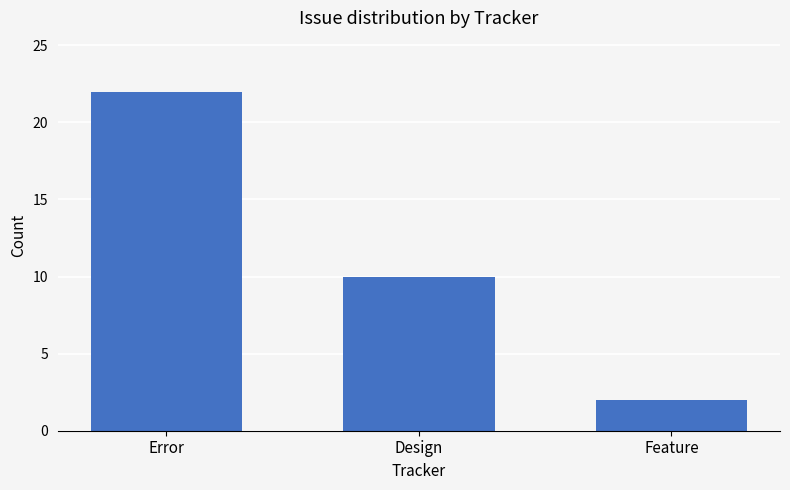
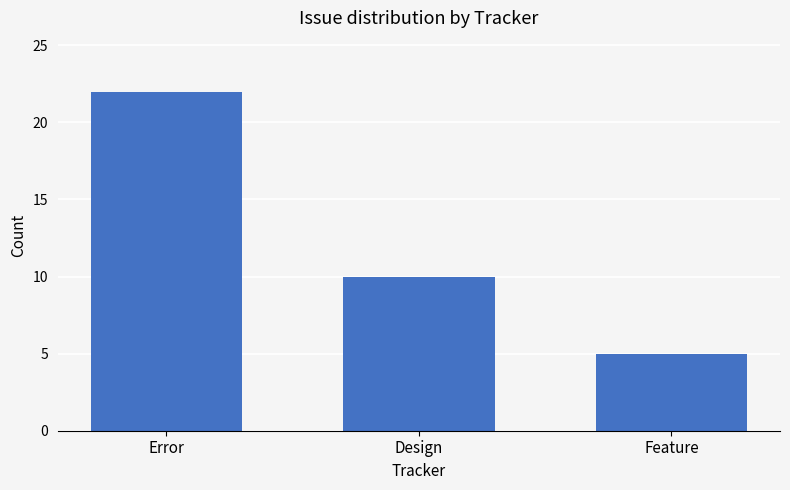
Feature: 2 -> 5
